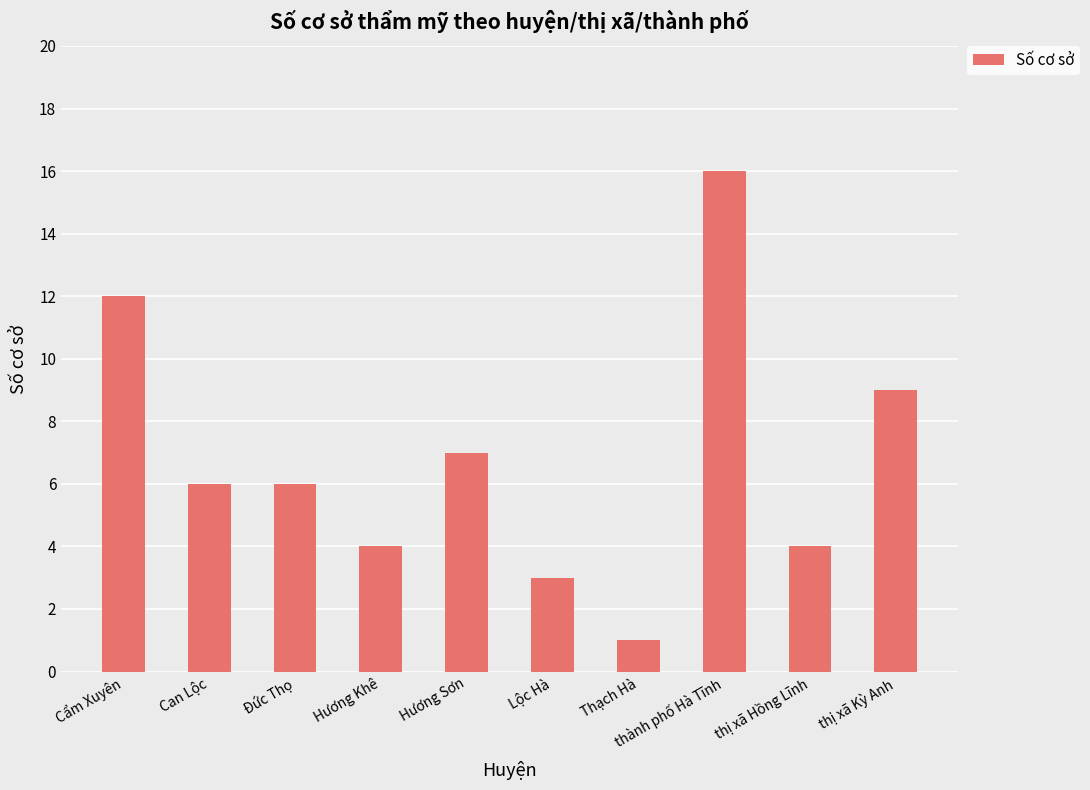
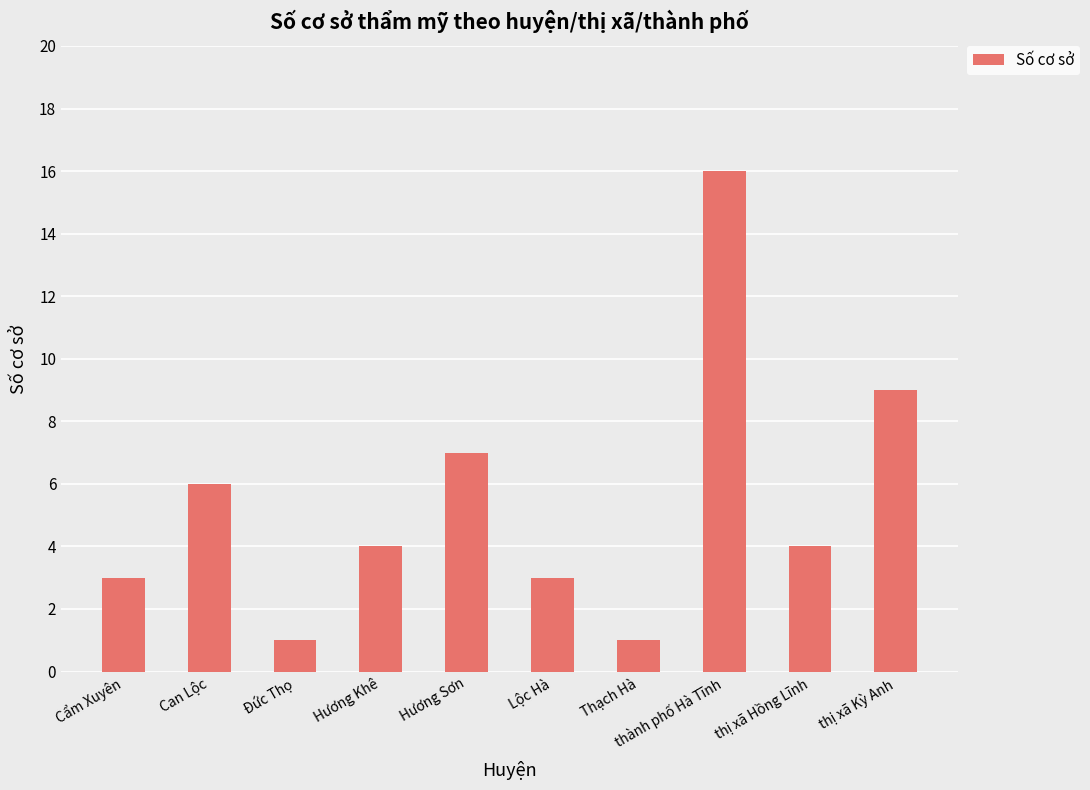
Cẩm Xuyên: 12 -> 3
Đức Thọ: 6 -> 1
